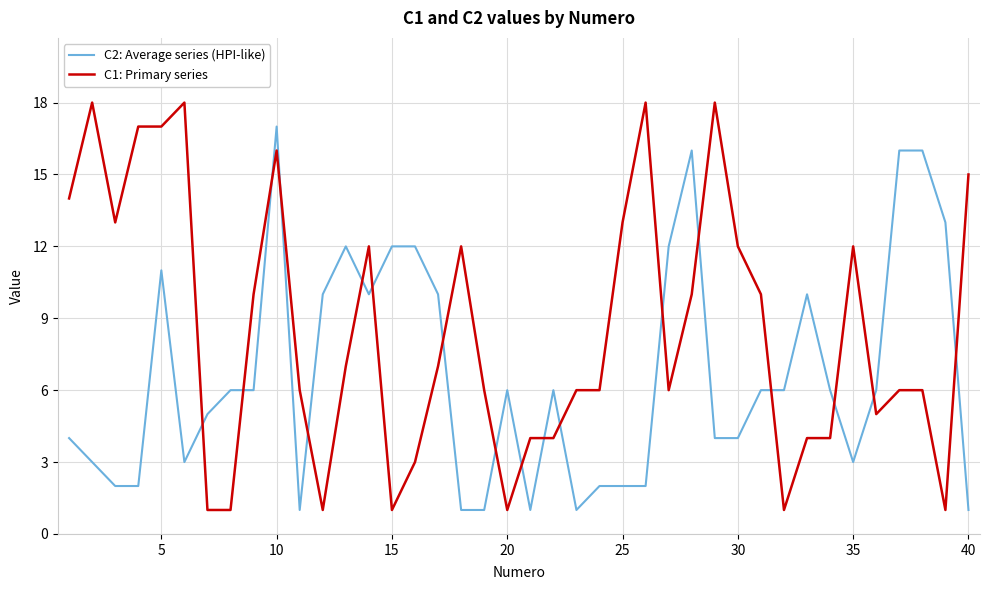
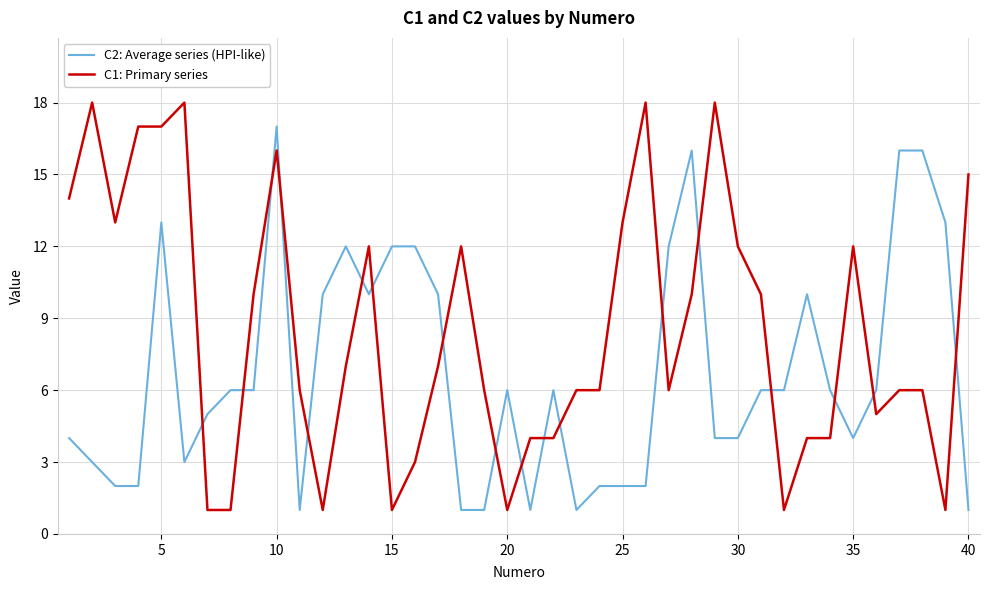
C2: Average series (HPI-like), 5: 11 -> 13
C2: Average series (HPI-like), 35: 3 -> 4
